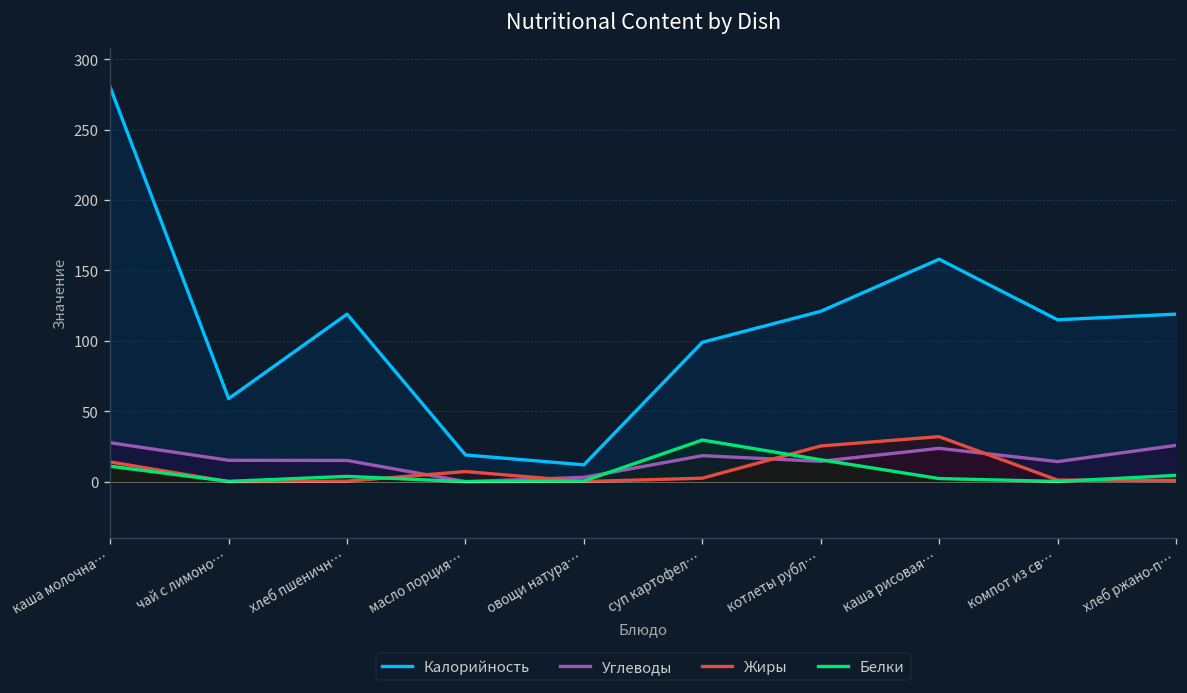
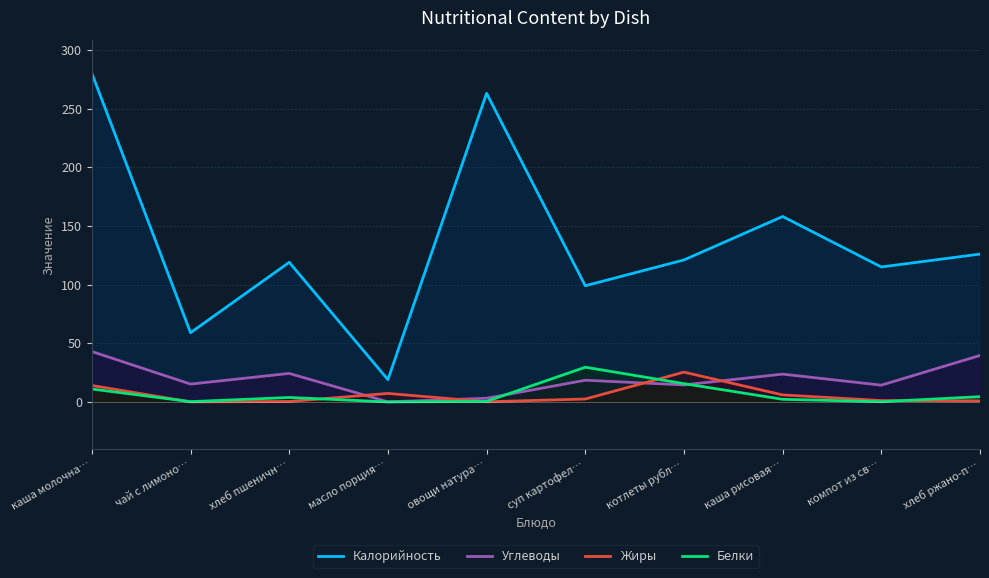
Углеводы, каша молочна…: 28 -> 43
Углеводы, хлеб пшеничн…: 15 -> 24
Калорийность, овощи натура…: 12 -> 263
Жиры, каша рисовая…: 32 -> 6
Калорийность, хлеб ржано-п…: 119 -> 126
Углеводы, хлеб ржано-п…: 26 -> 40
